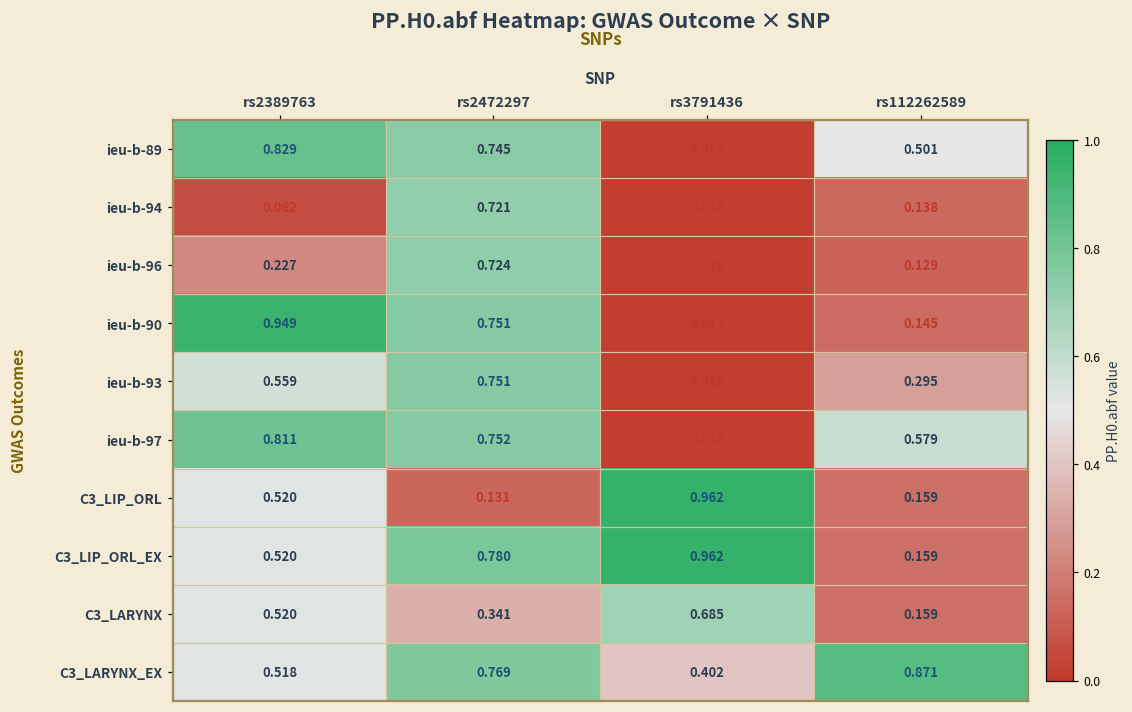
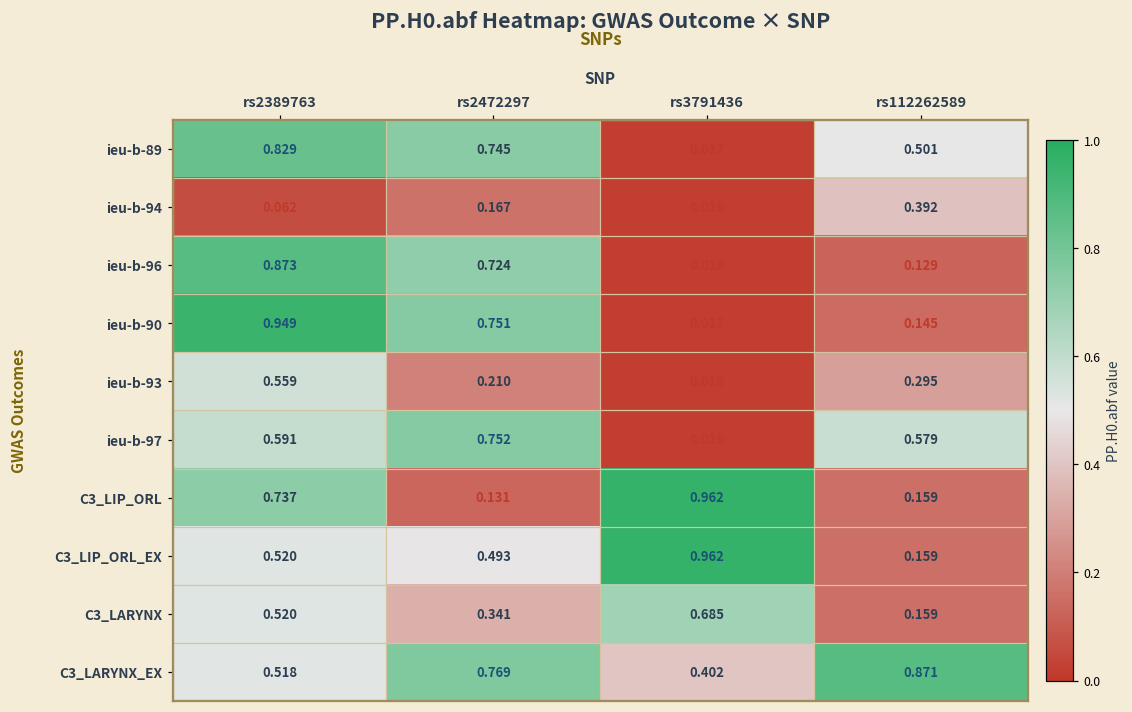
ieu-b-94, rs2472297: 0.721 -> 0.167
ieu-b-94, rs112262589: 0.138 -> 0.392
ieu-b-96, rs2389763: 0.227 -> 0.873
ieu-b-93, rs2472297: 0.751 -> 0.210
ieu-b-97, rs2389763: 0.811 -> 0.591
C3_LIP_ORL, rs2389763: 0.520 -> 0.737
C3_LIP_ORL_EX, rs2472297: 0.780 -> 0.493
